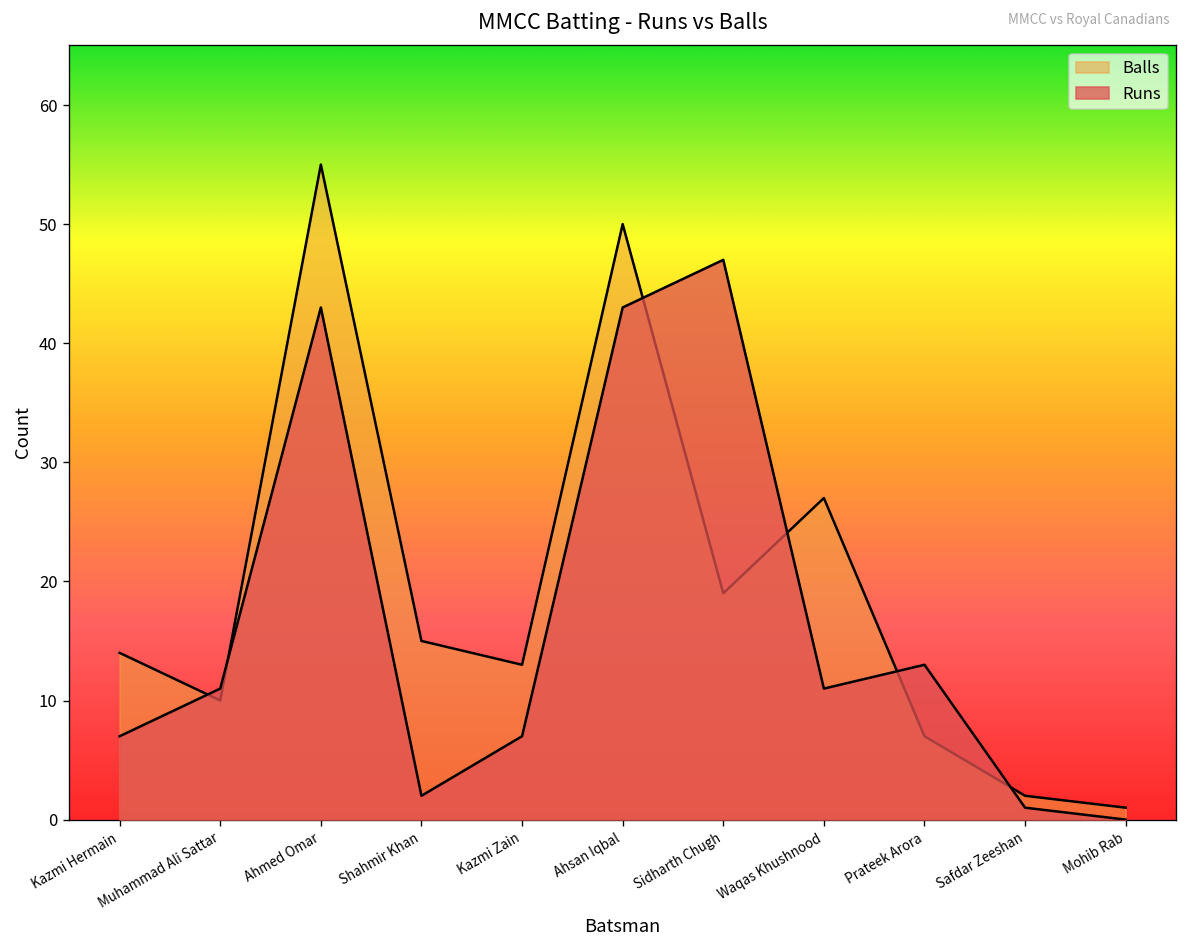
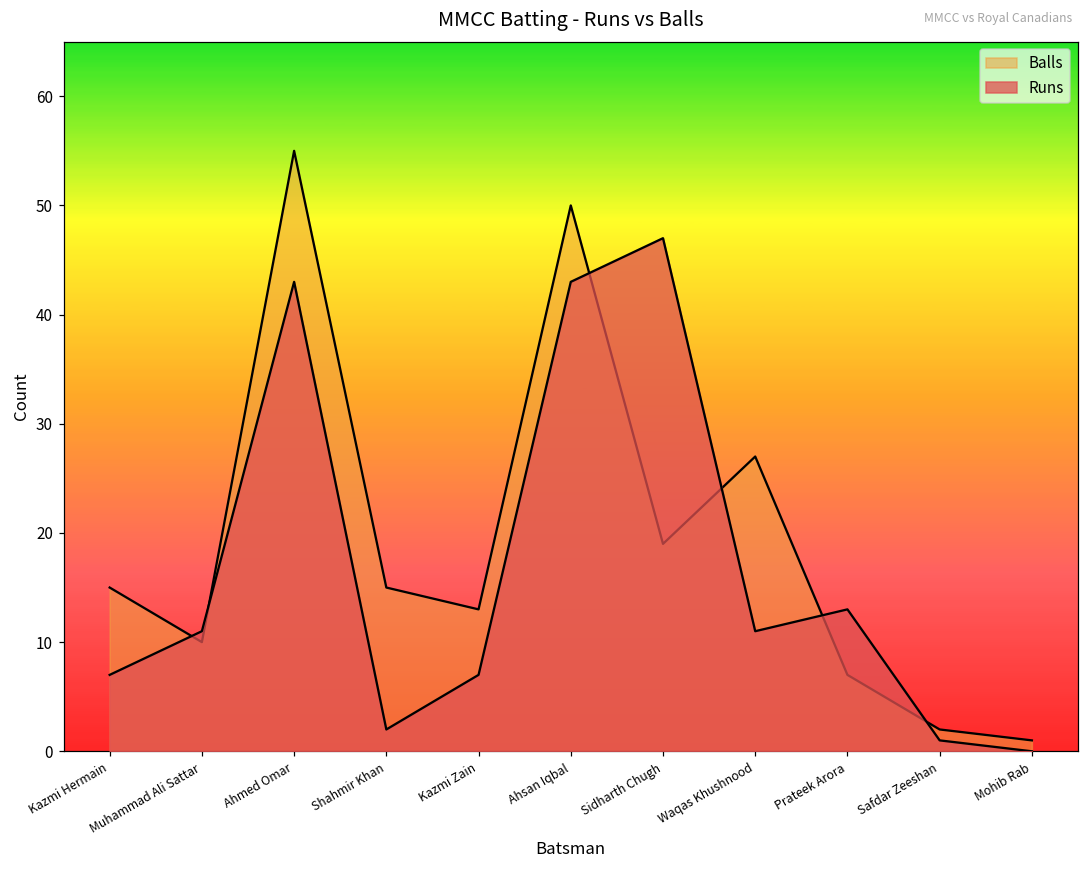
Balls, Kazmi Hermain: 14 -> 15
